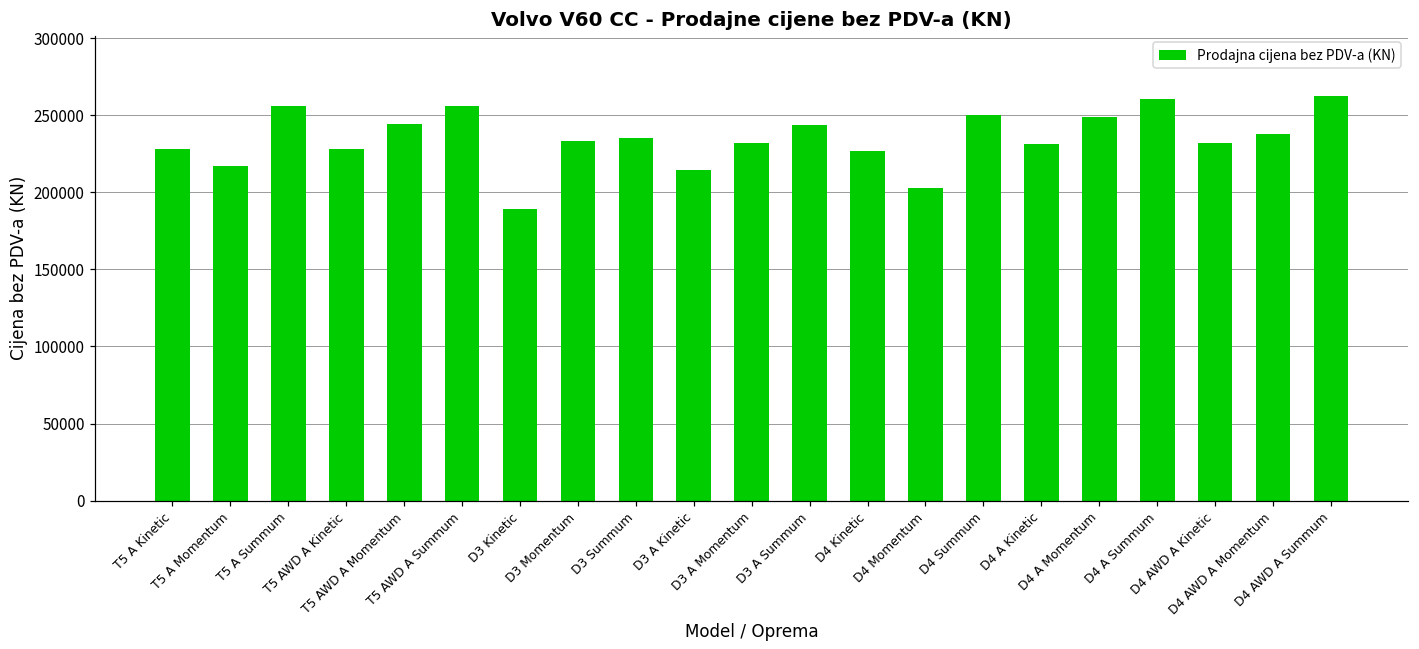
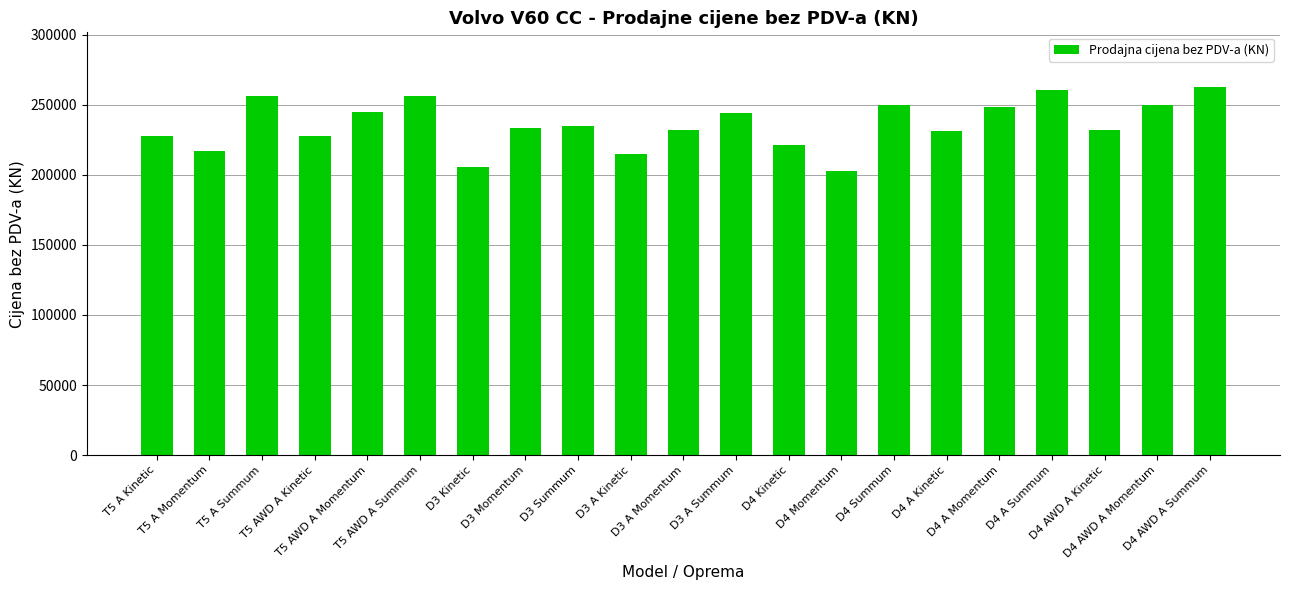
D3 Kinetic: 189000 -> 206000
D4 Kinetic: 227000 -> 221000
D4 AWD A Momentum: 238000 -> 250000
